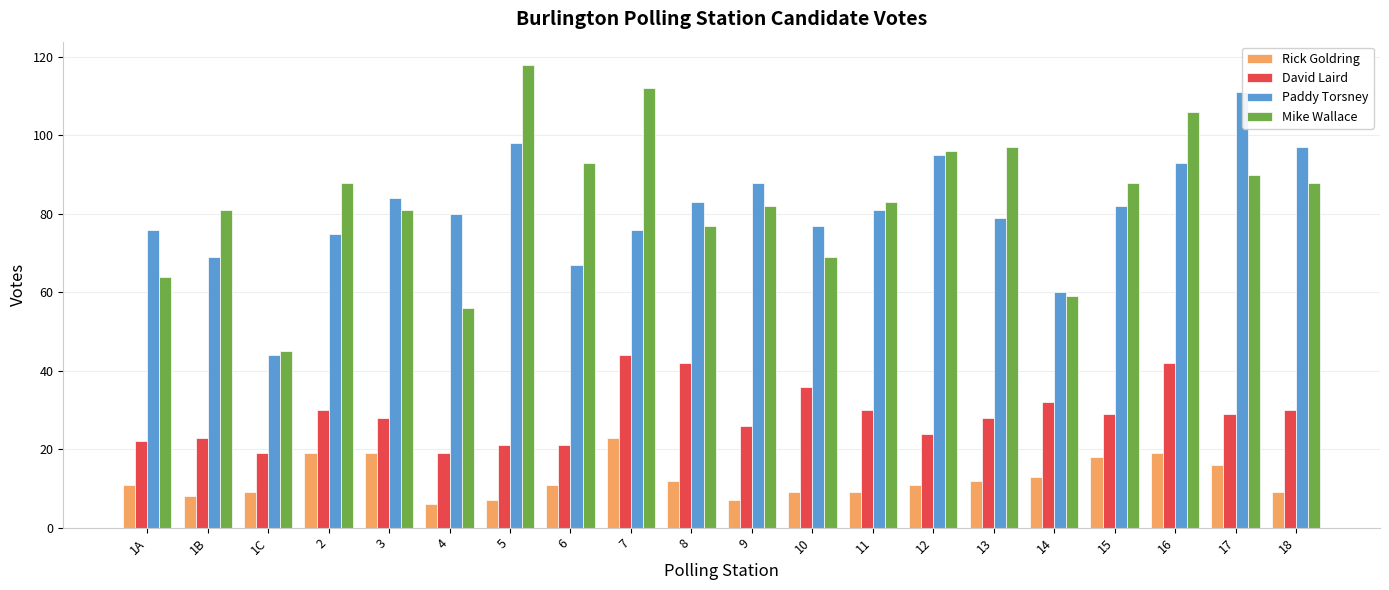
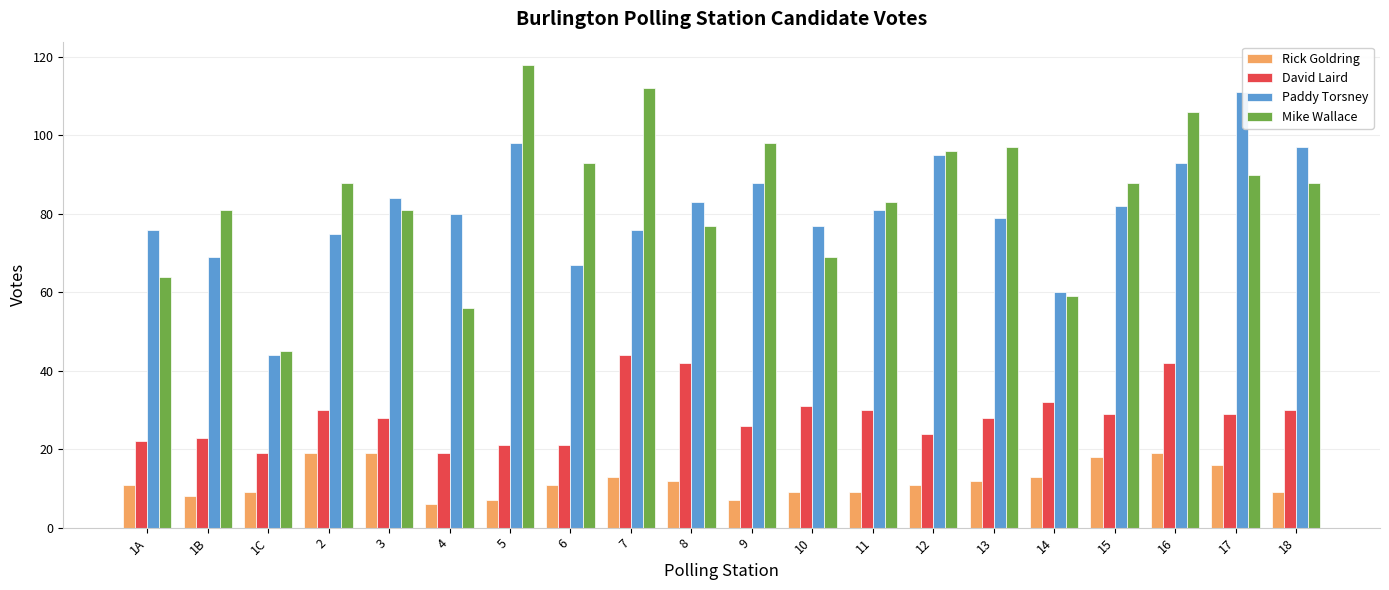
Rick Goldring, 7: 23 -> 13
Mike Wallace, 9: 82 -> 98
David Laird, 10: 36 -> 31
